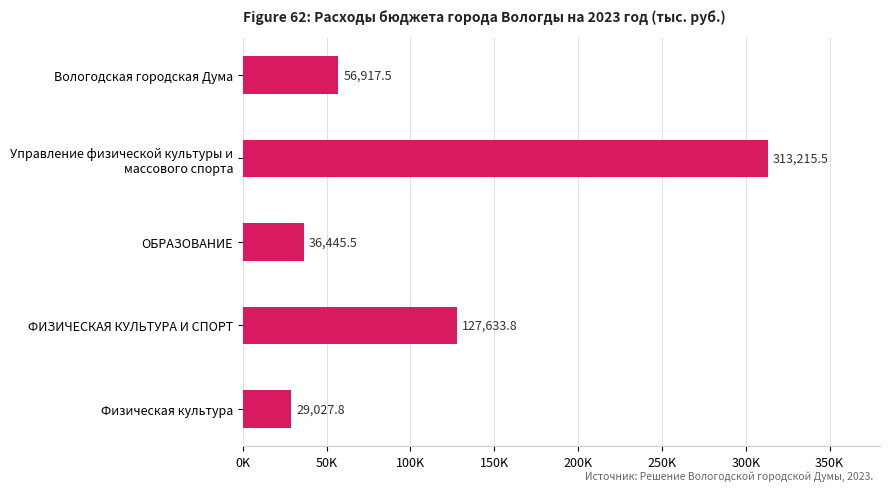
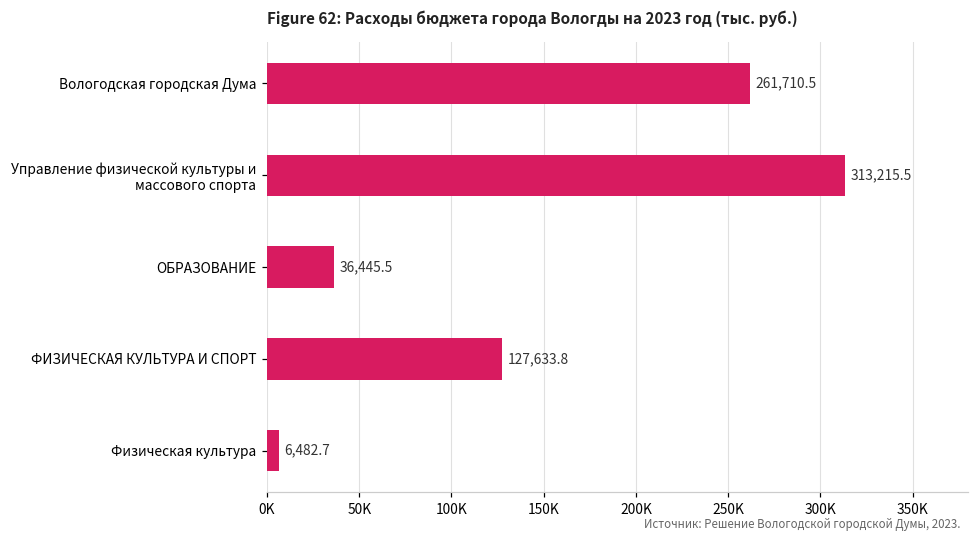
Вологодская городская Дума: 56,917.5 -> 261,710.5
Физическая культура: 29,027.8 -> 6,482.7
